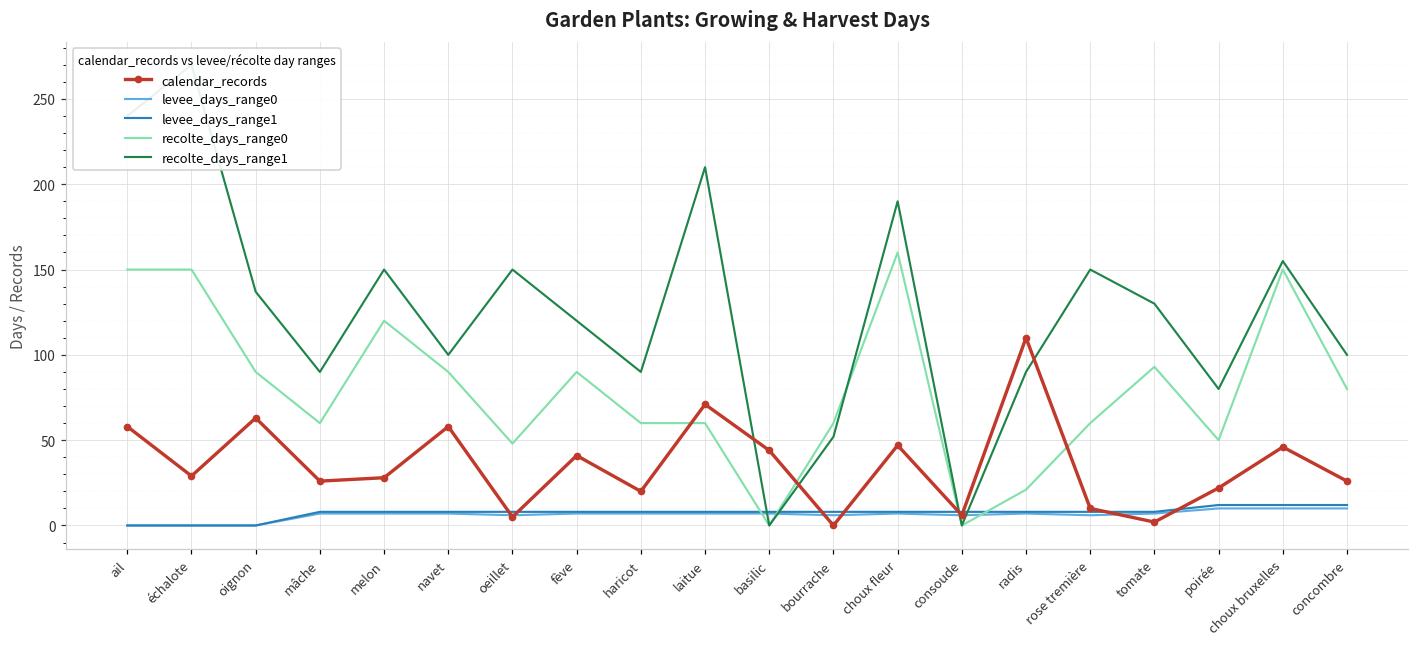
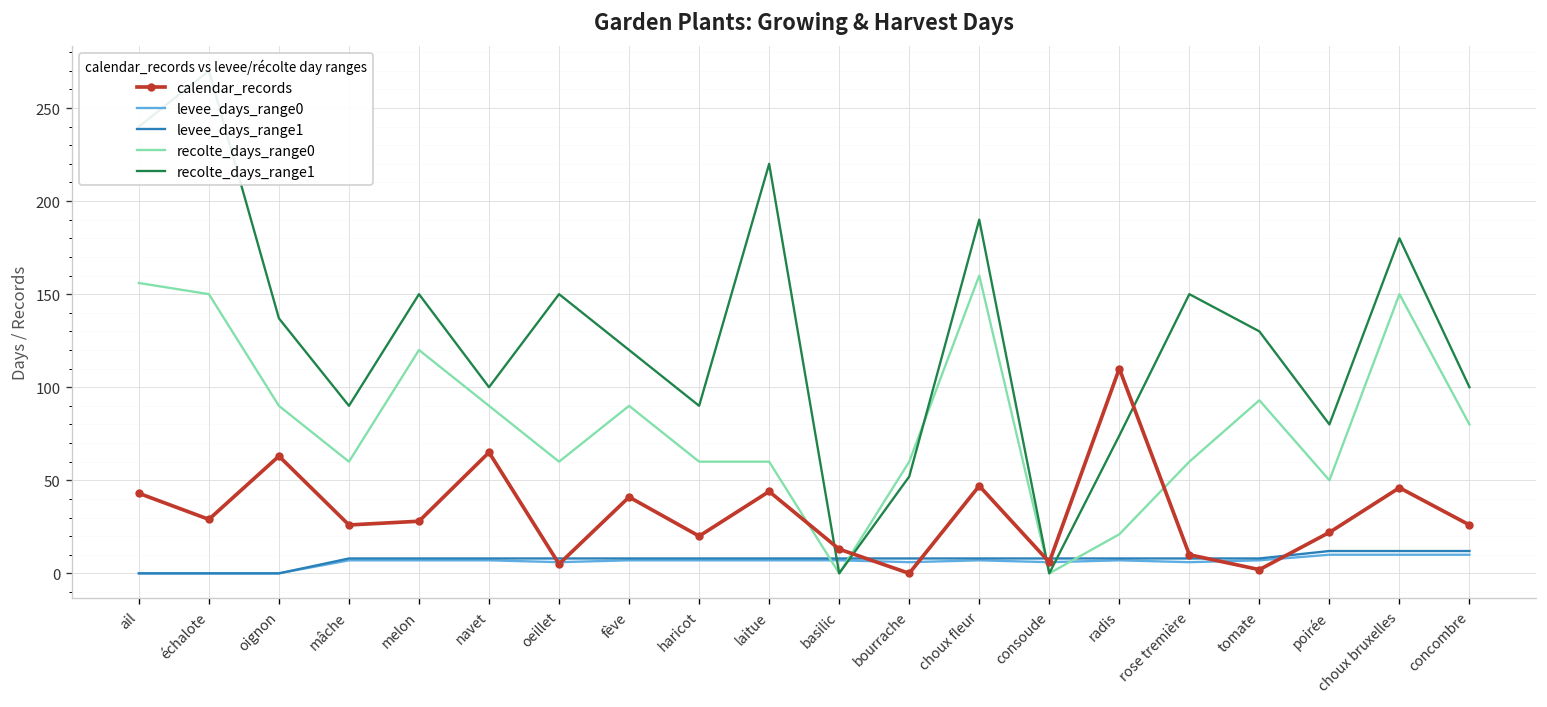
calendar_records, ail: 58 -> 43
recolte_days_range0, ail: 150 -> 156
calendar_records, navet: 58 -> 65
recolte_days_range0, oeillet: 48 -> 60
calendar_records, laitue: 71 -> 44
recolte_days_range1, laitue: 210 -> 220
calendar_records, basilic: 44 -> 13
recolte_days_range1, radis: 90 -> 74
recolte_days_range1, choux bruxelles: 155 -> 180
